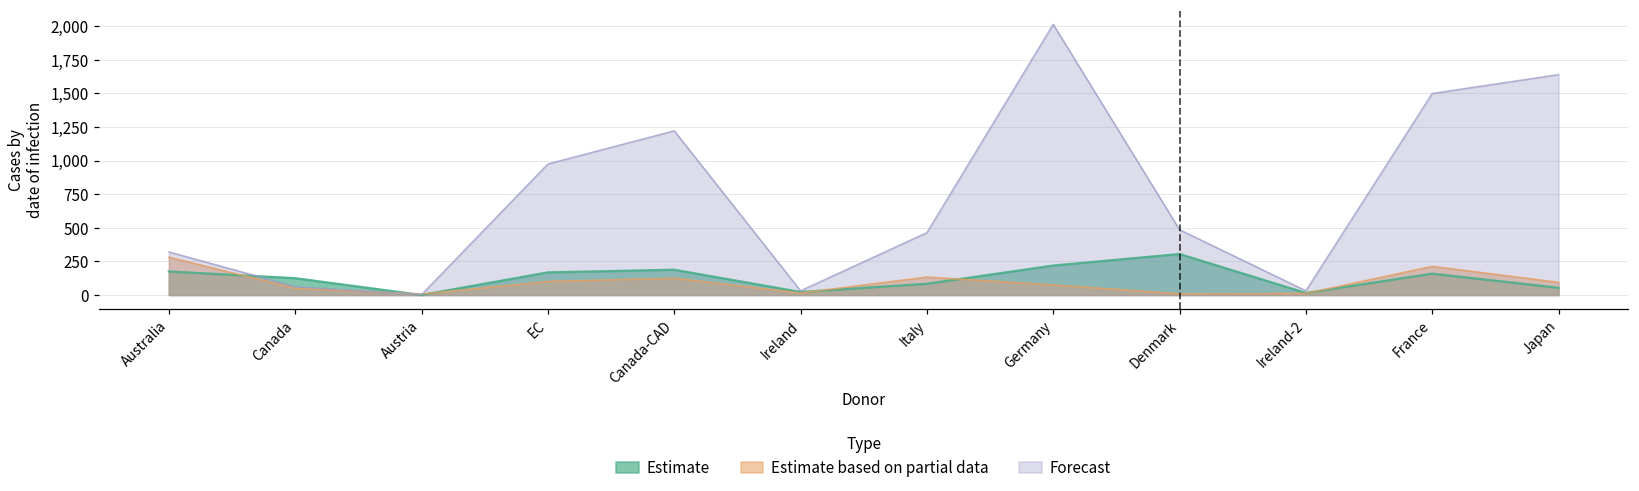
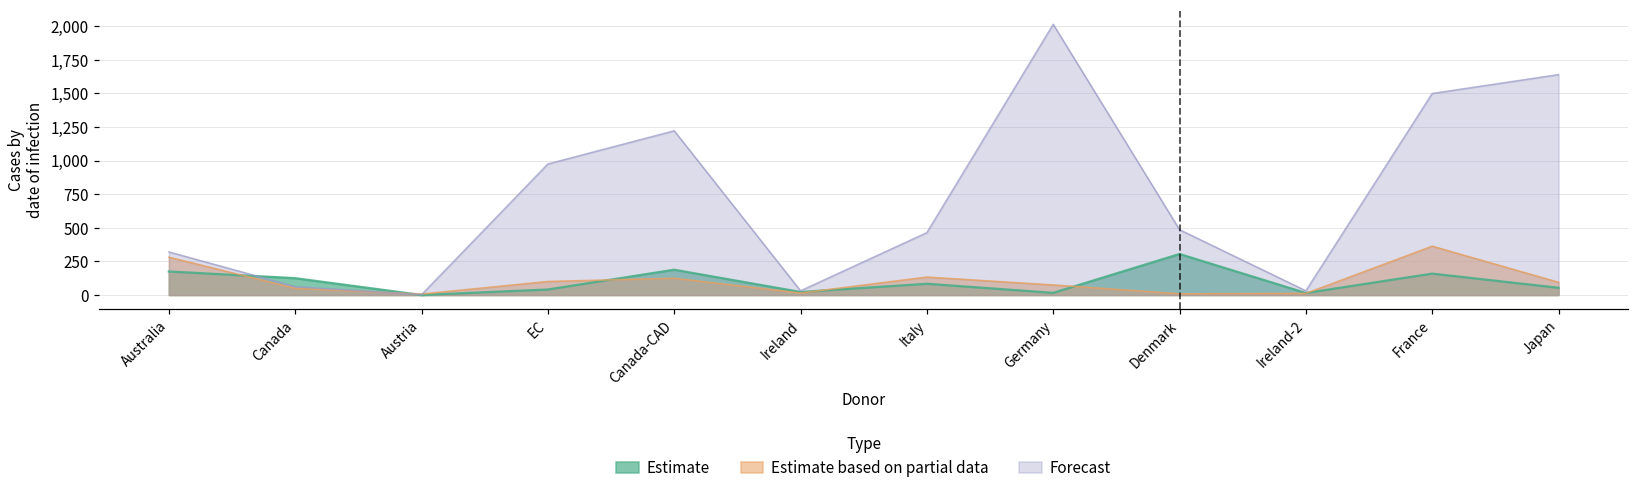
Estimate, EC: 170 -> 40
Estimate, Germany: 220 -> 20
Estimate based on partial data, France: 210 -> 360
